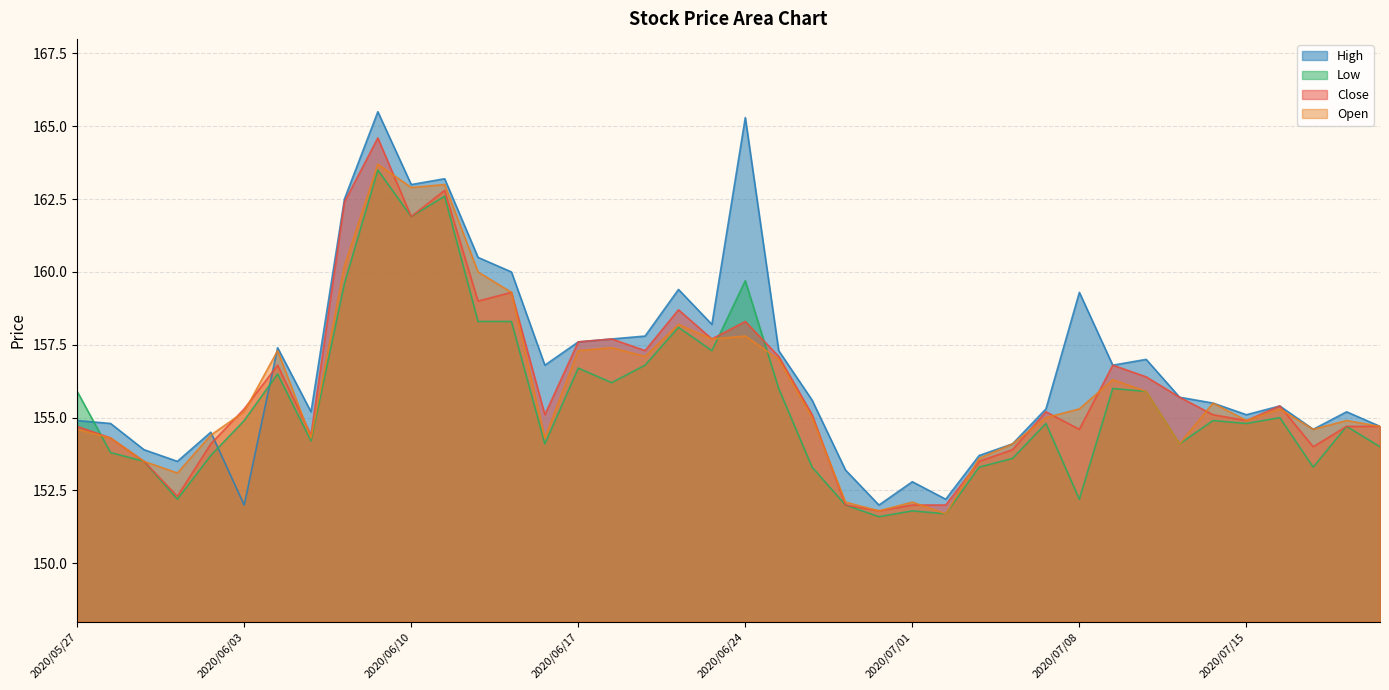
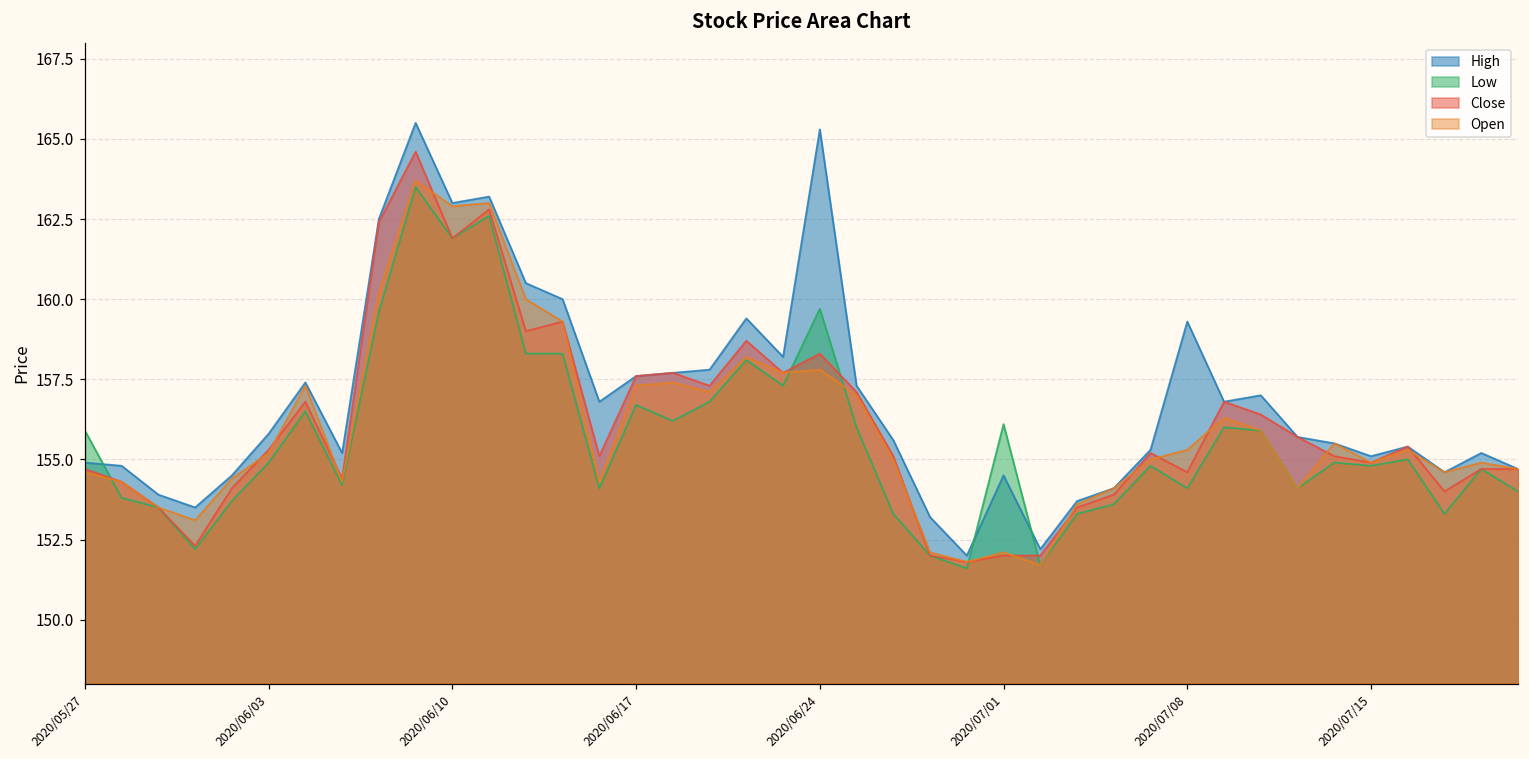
High, 2020/06/03: 152.0 -> 155.8
High, 2020/07/01: 152.8 -> 154.5
Low, 2020/07/01: 151.8 -> 156.1
Low, 2020/07/08: 152.2 -> 154.1
